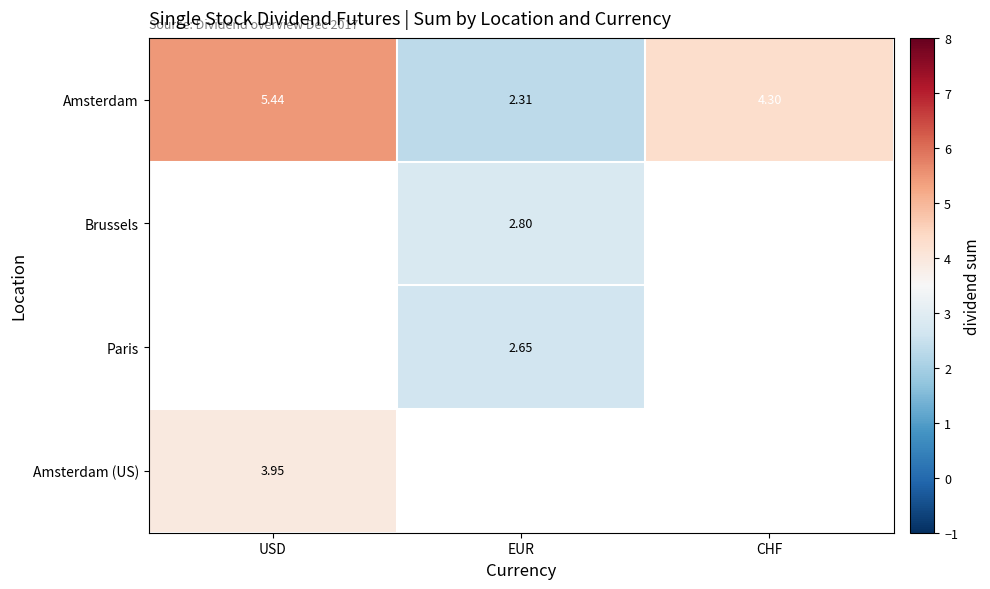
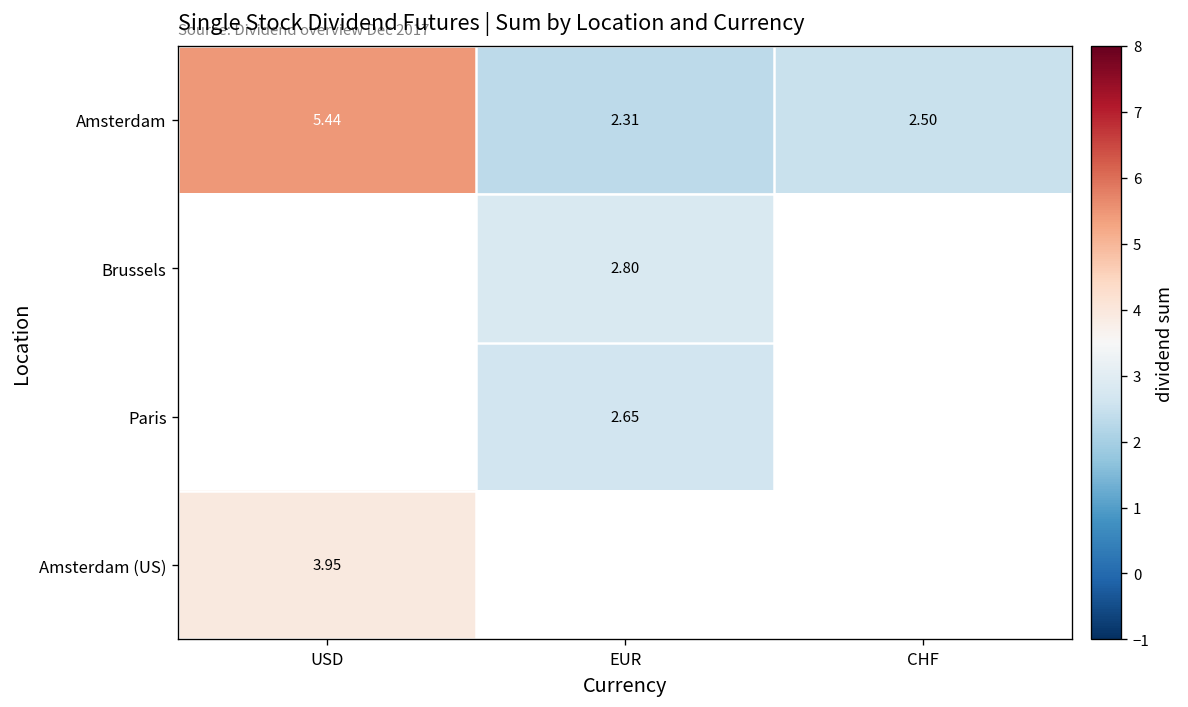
Amsterdam, CHF: 4.30 -> 2.50
